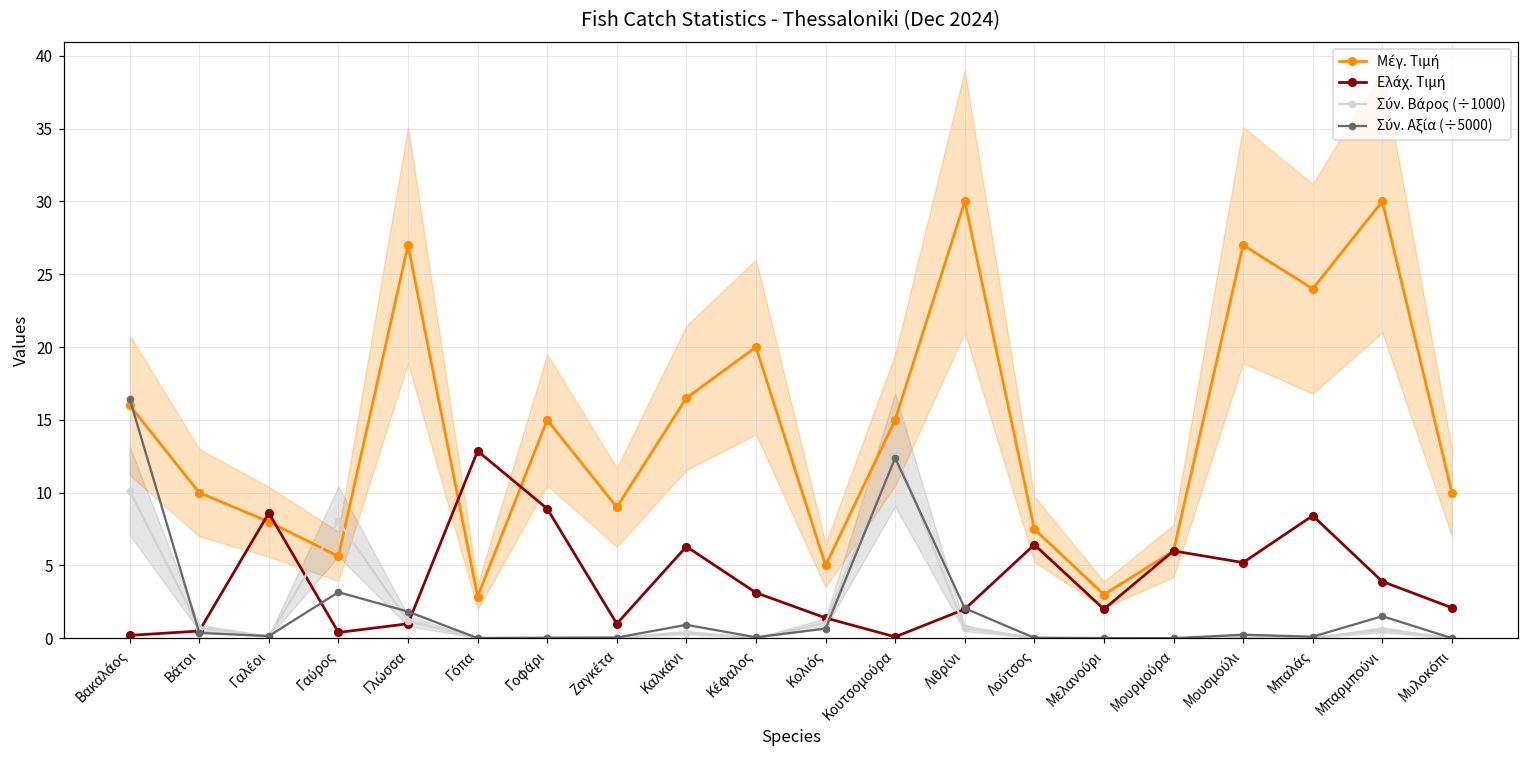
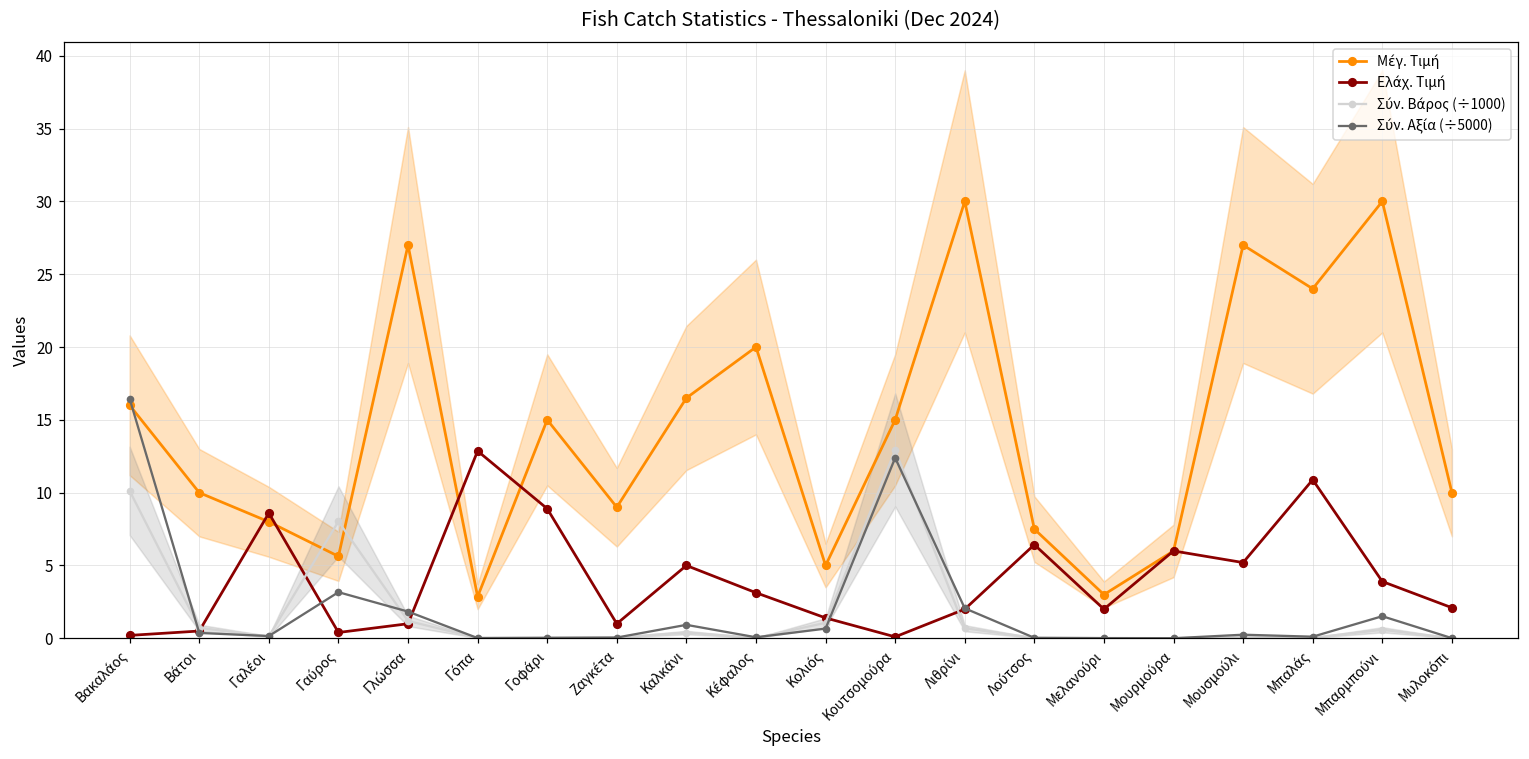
Ελάχ. Τιμή, Καλκάνι: 6.3 -> 5.0
Ελάχ. Τιμή, Μπαλάς: 8.4 -> 10.9
